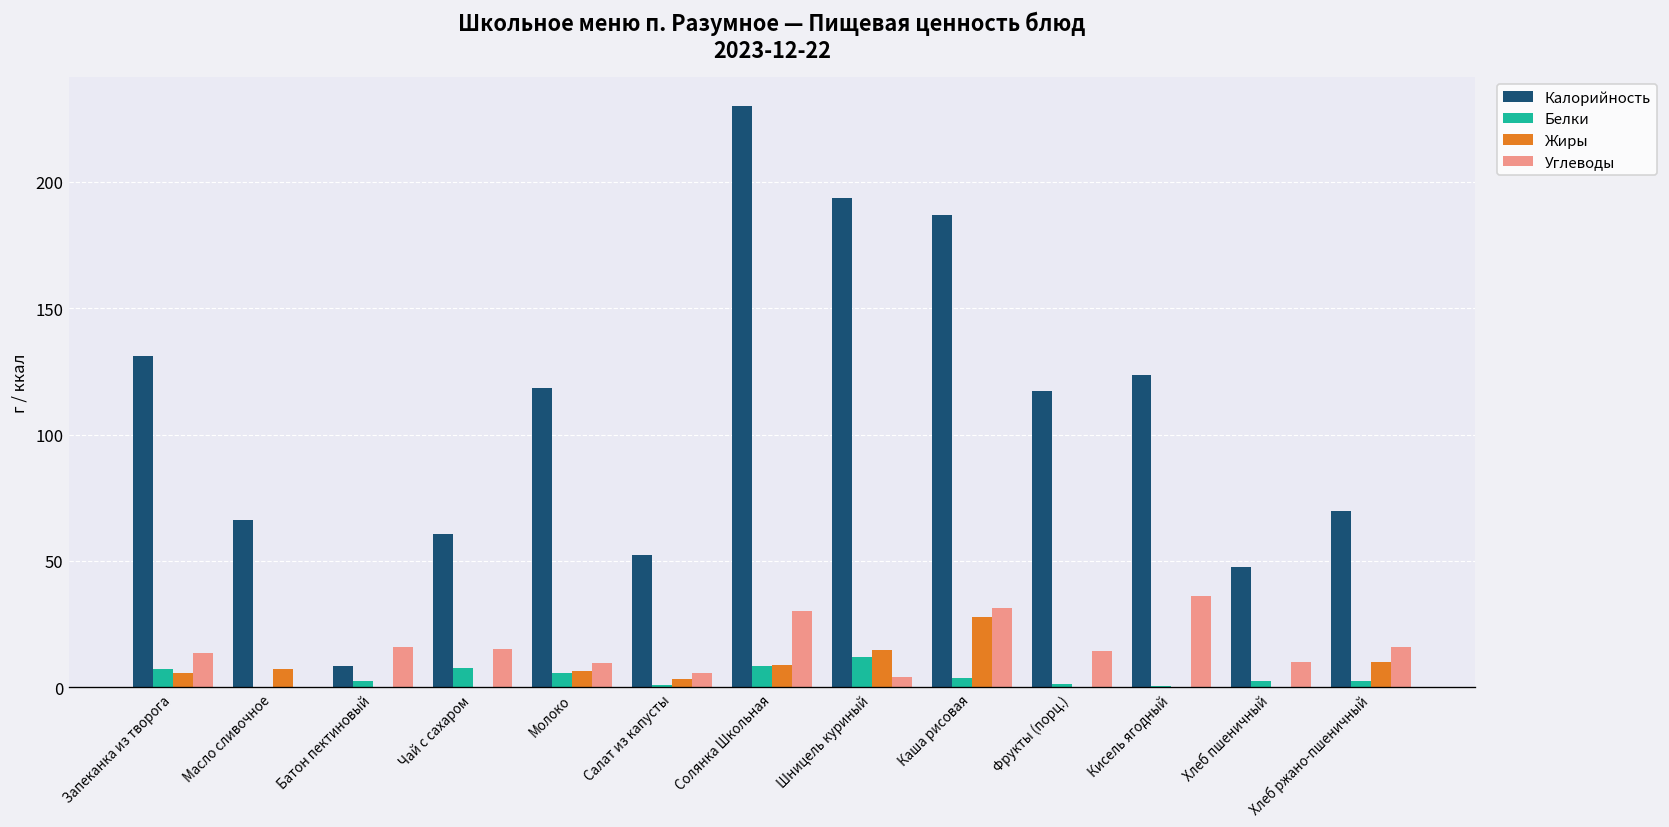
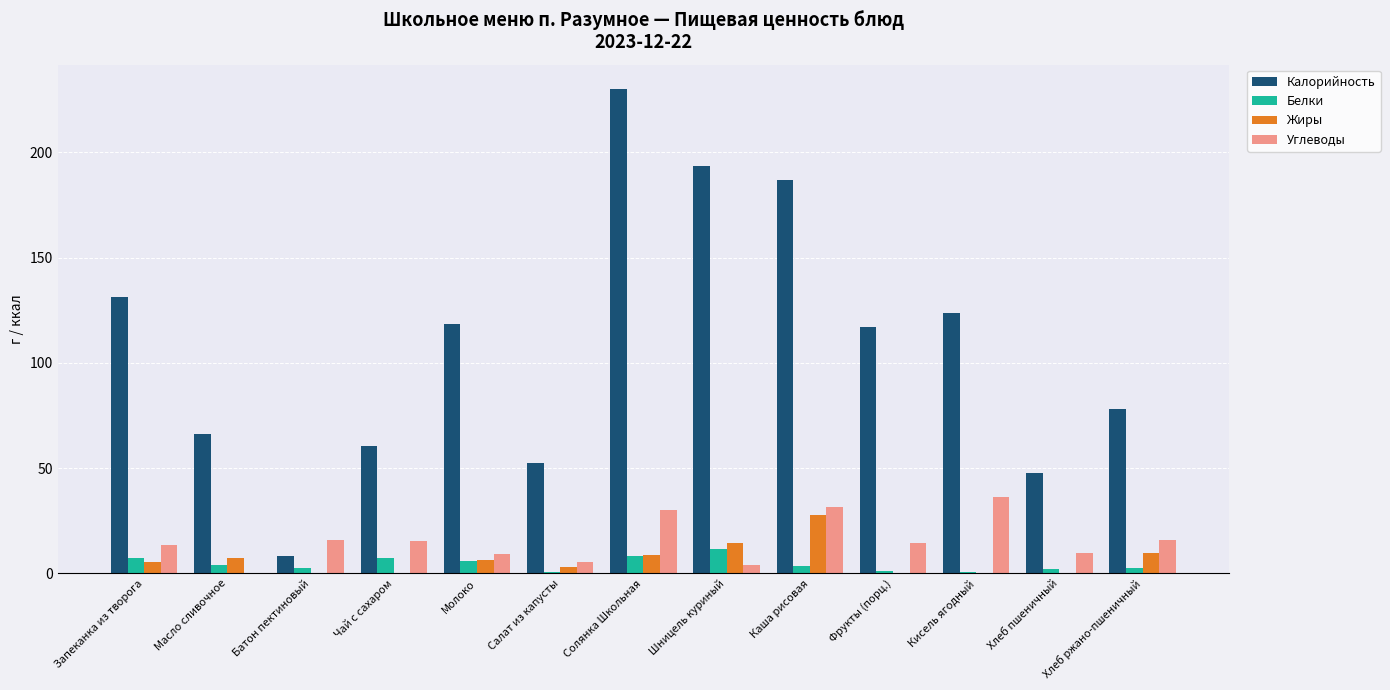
Белки, Масло сливочное: 0 -> 4
Калорийность, Хлеб ржано-пшеничный: 70 -> 78
